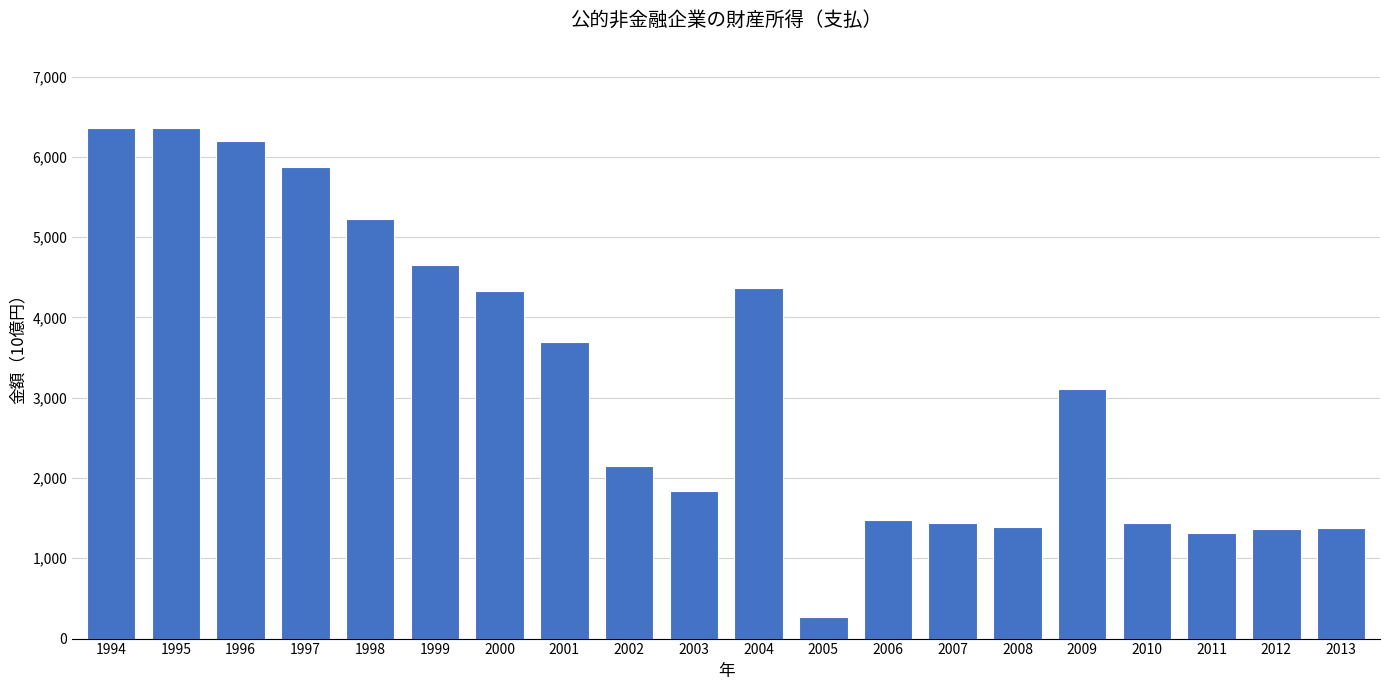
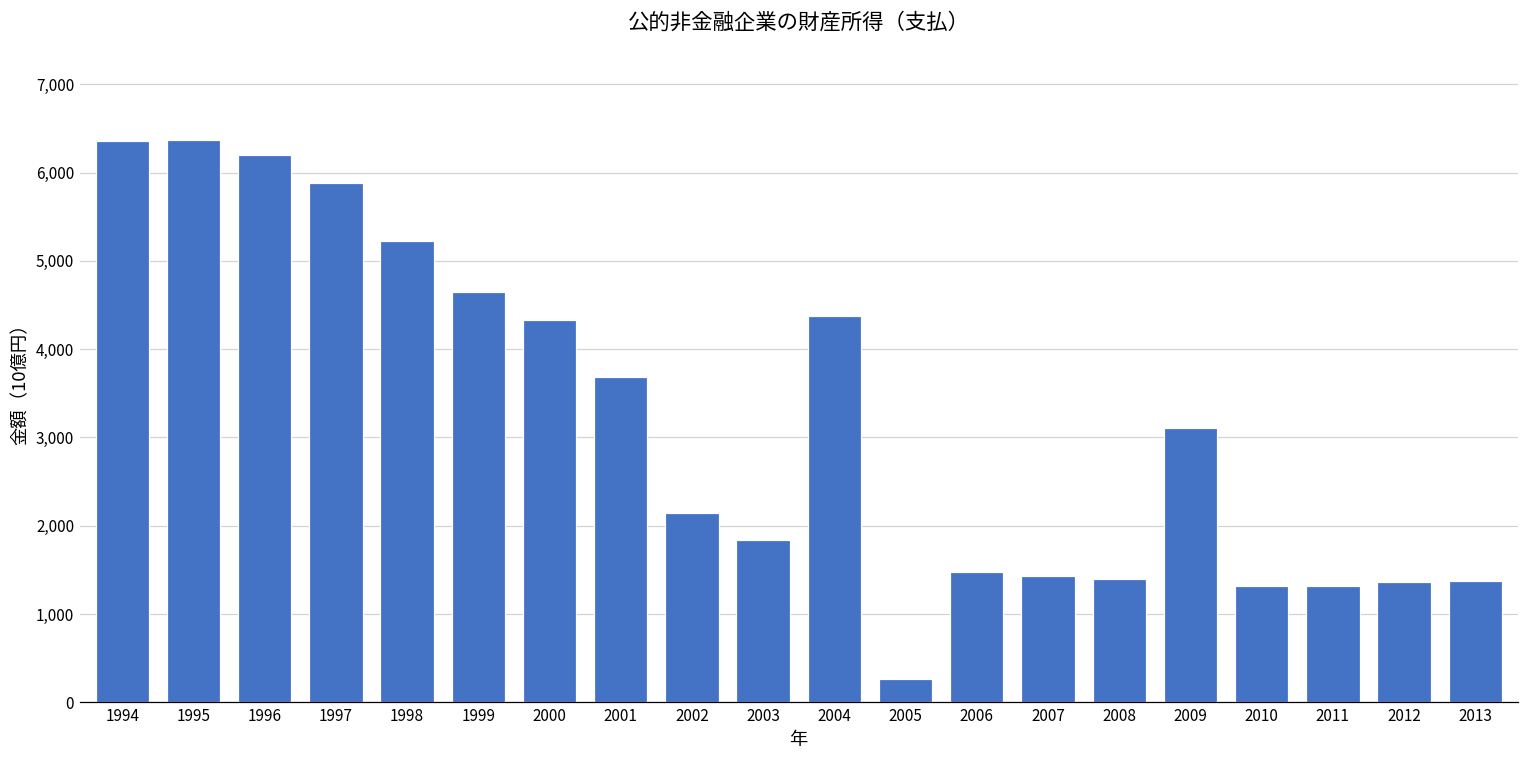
2010: 1,400 -> 1,300
